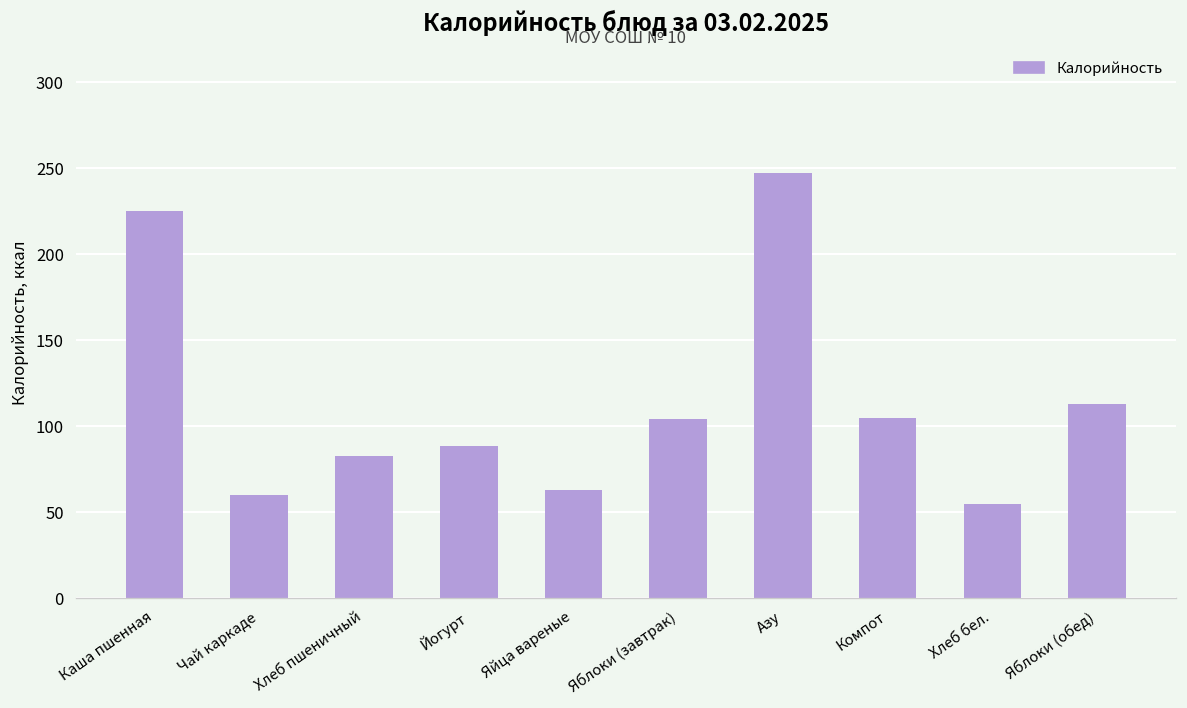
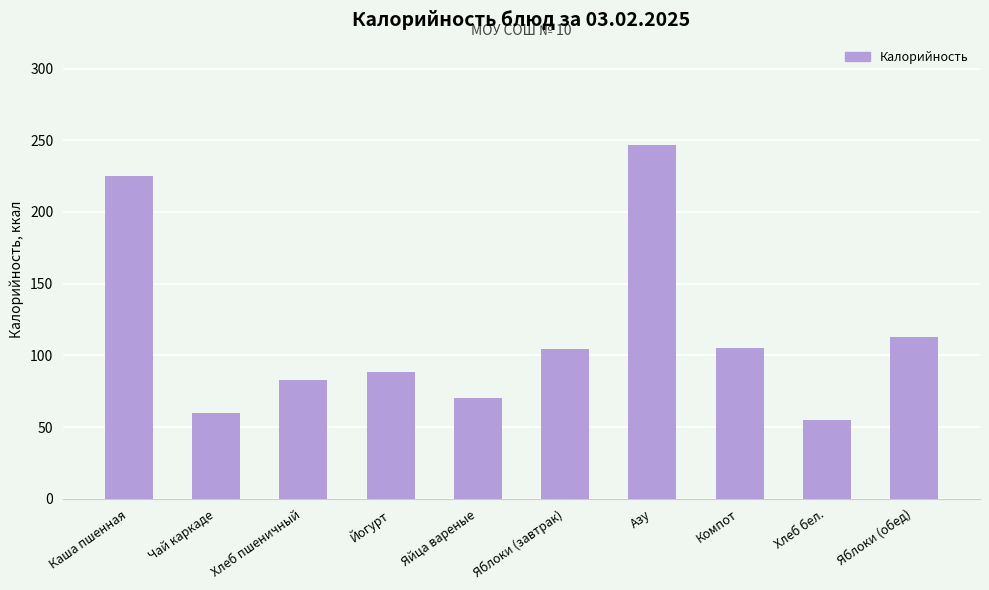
Яйца вареные: 63 -> 70
